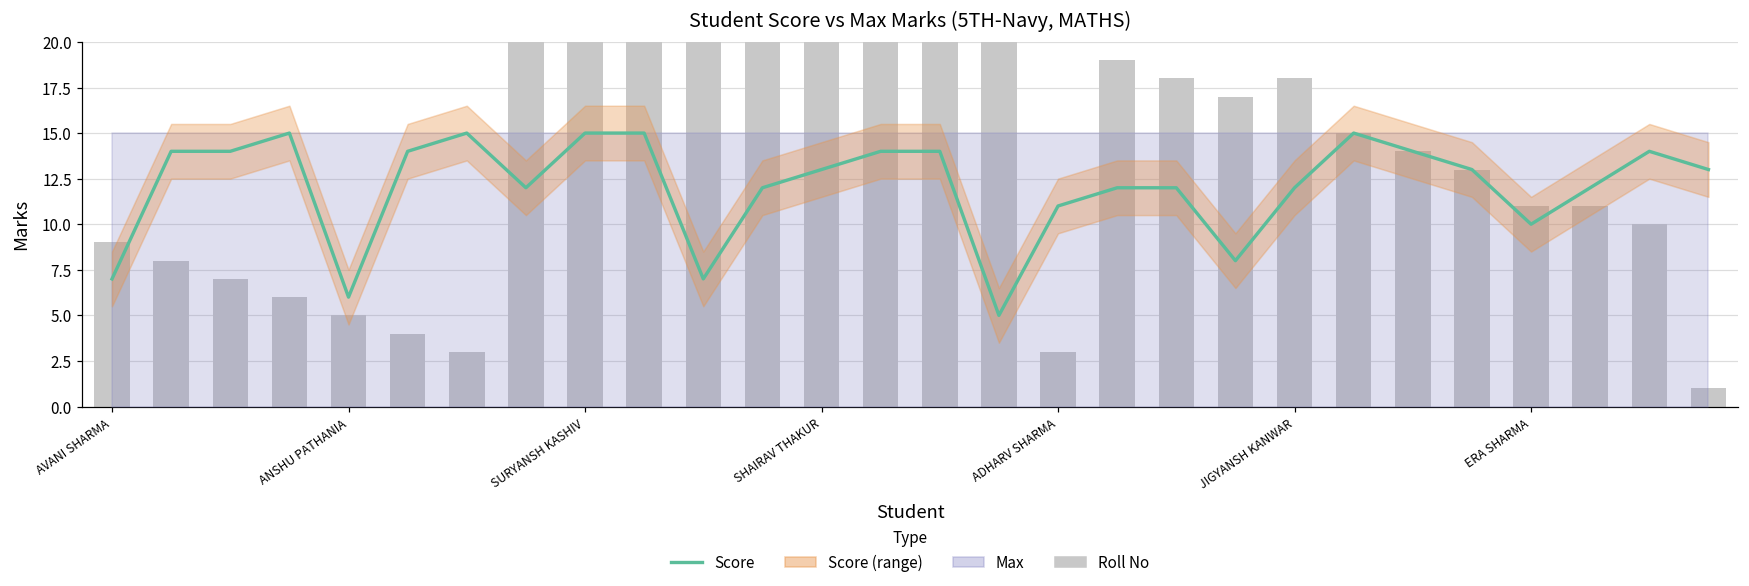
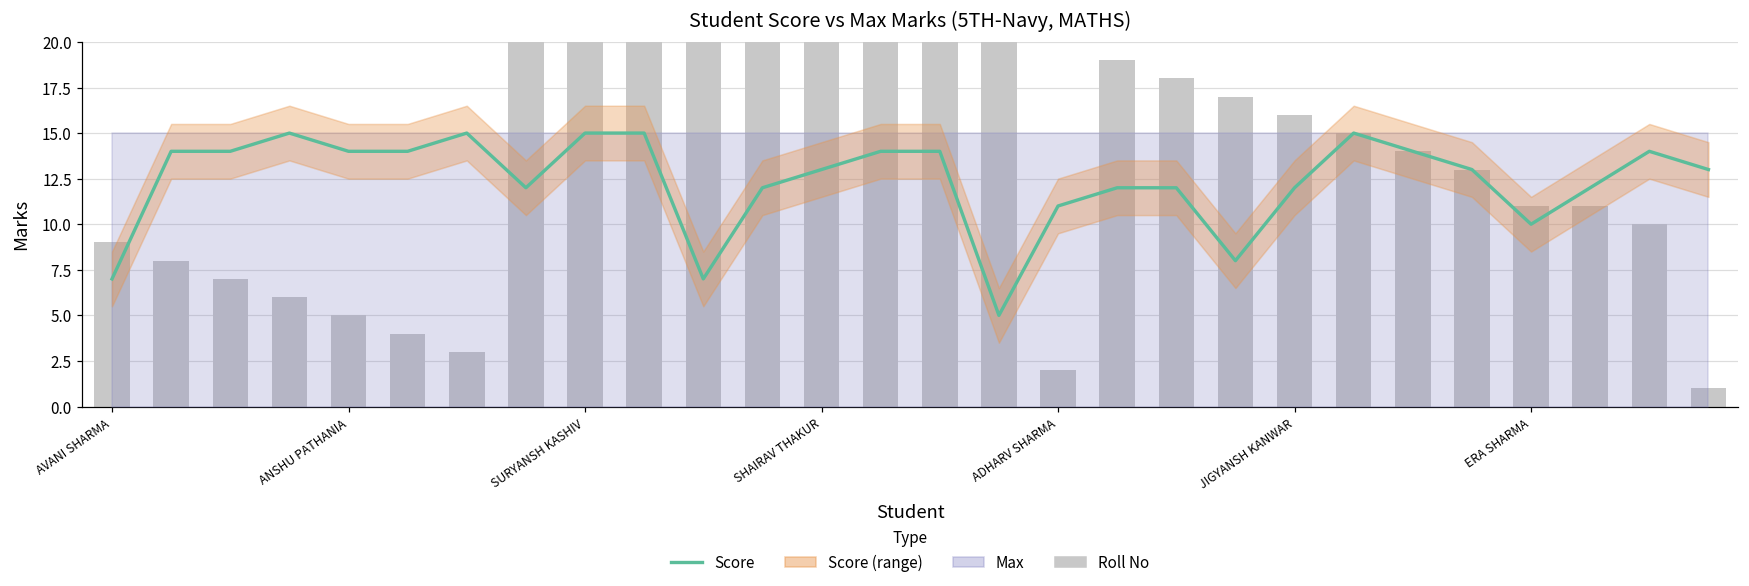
Score, ANSHU PATHANIA: 6 -> 14
Roll No, ADHARV SHARMA: 3 -> 2
Roll No, JIGYANSH KANWAR: 18 -> 16
